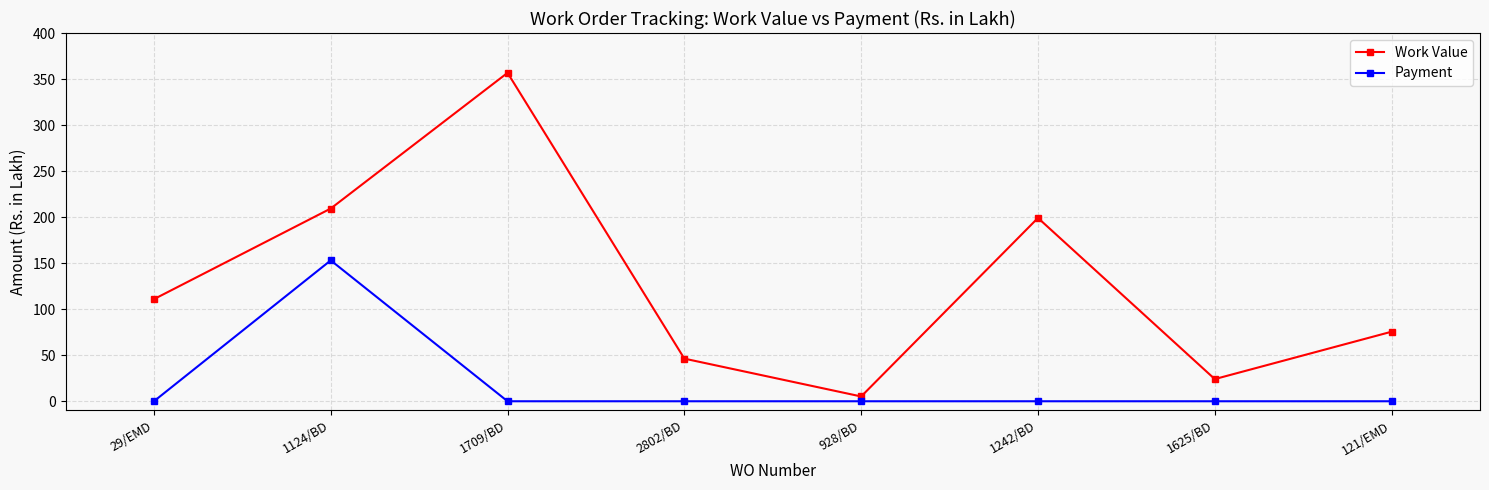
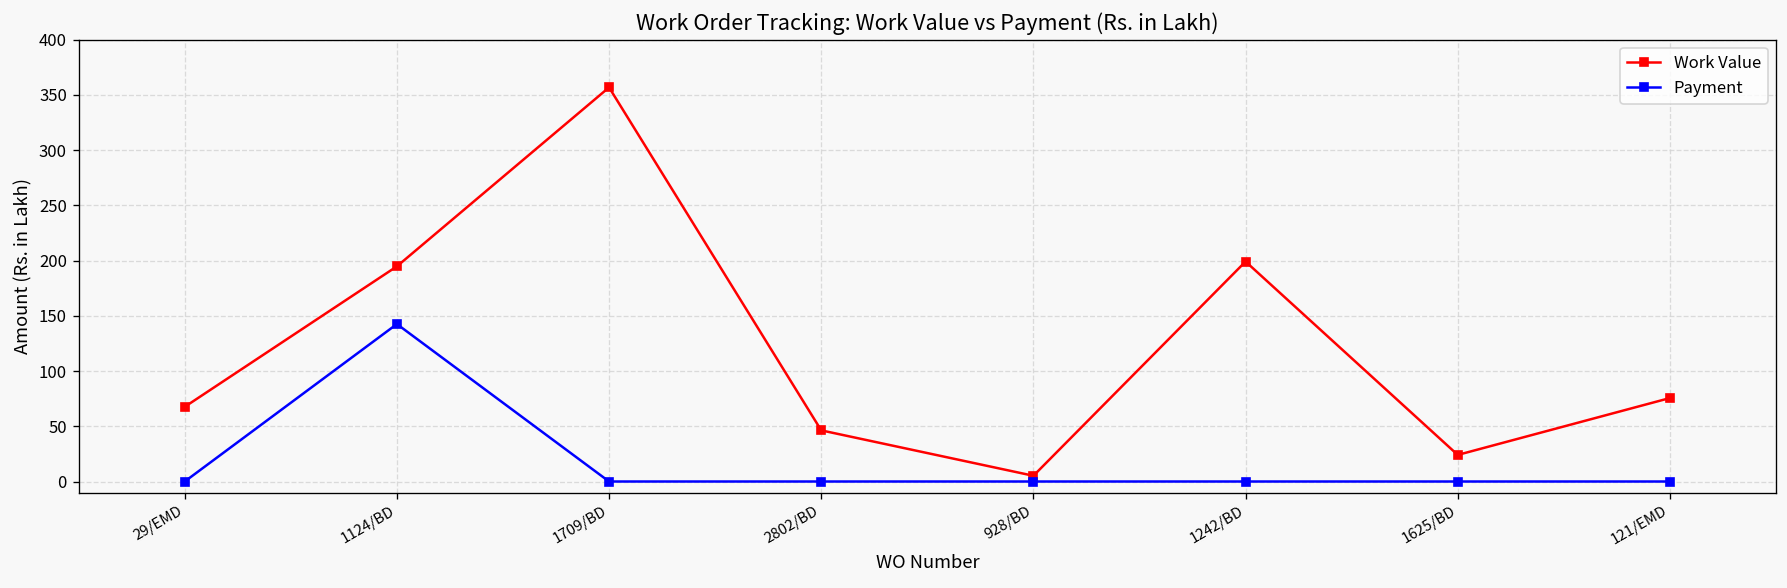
Work Value, 29/EMD: 110 -> 70
Work Value, 1124/BD: 210 -> 190
Payment, 1124/BD: 150 -> 140
